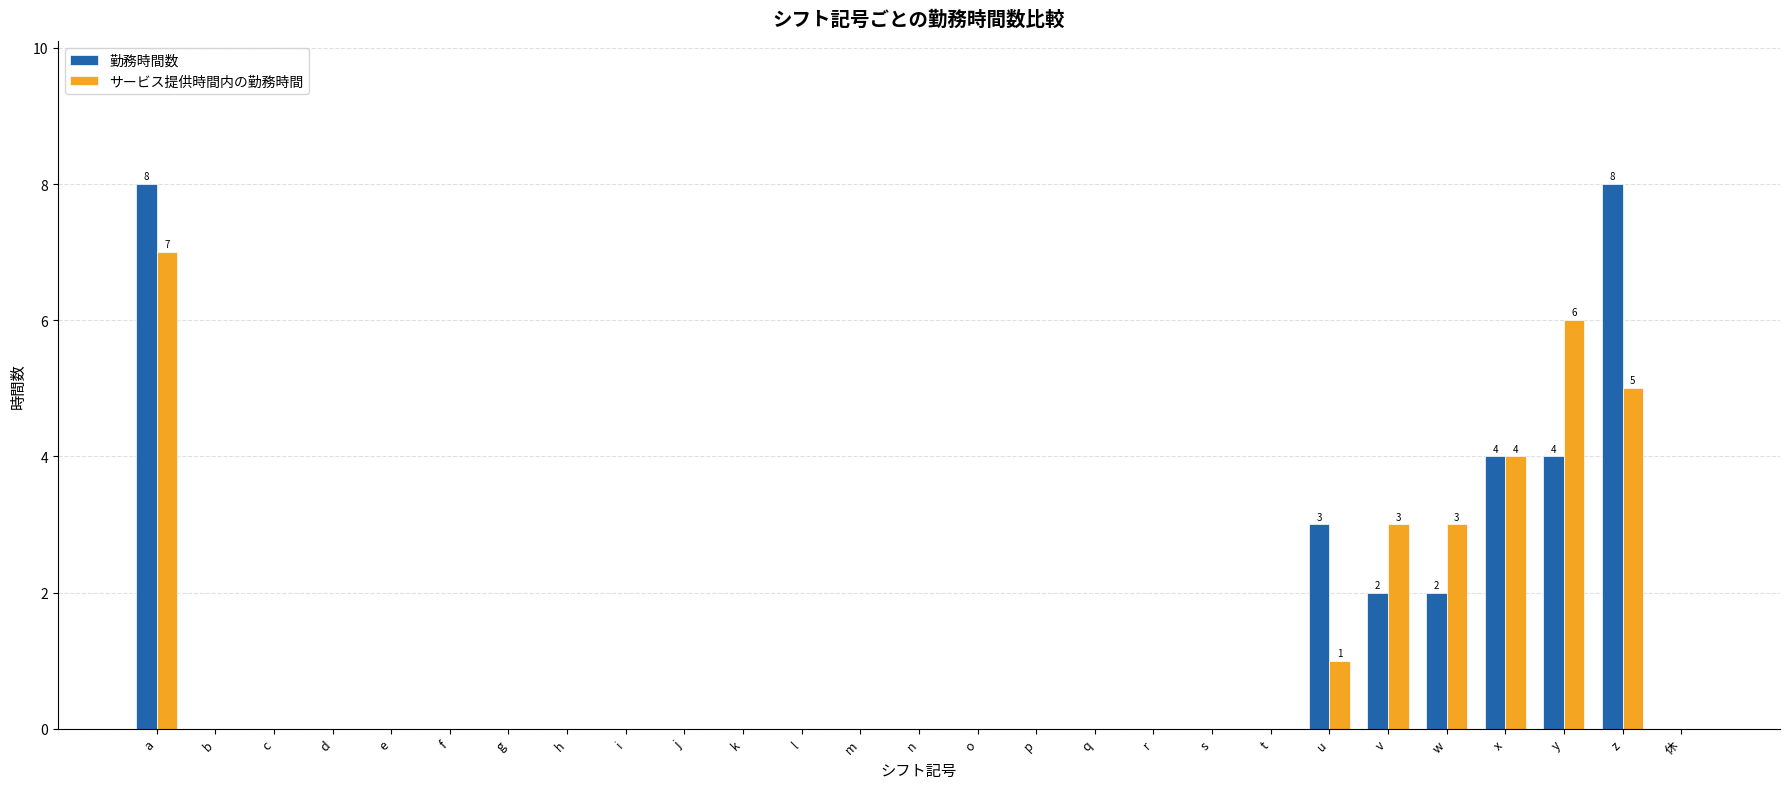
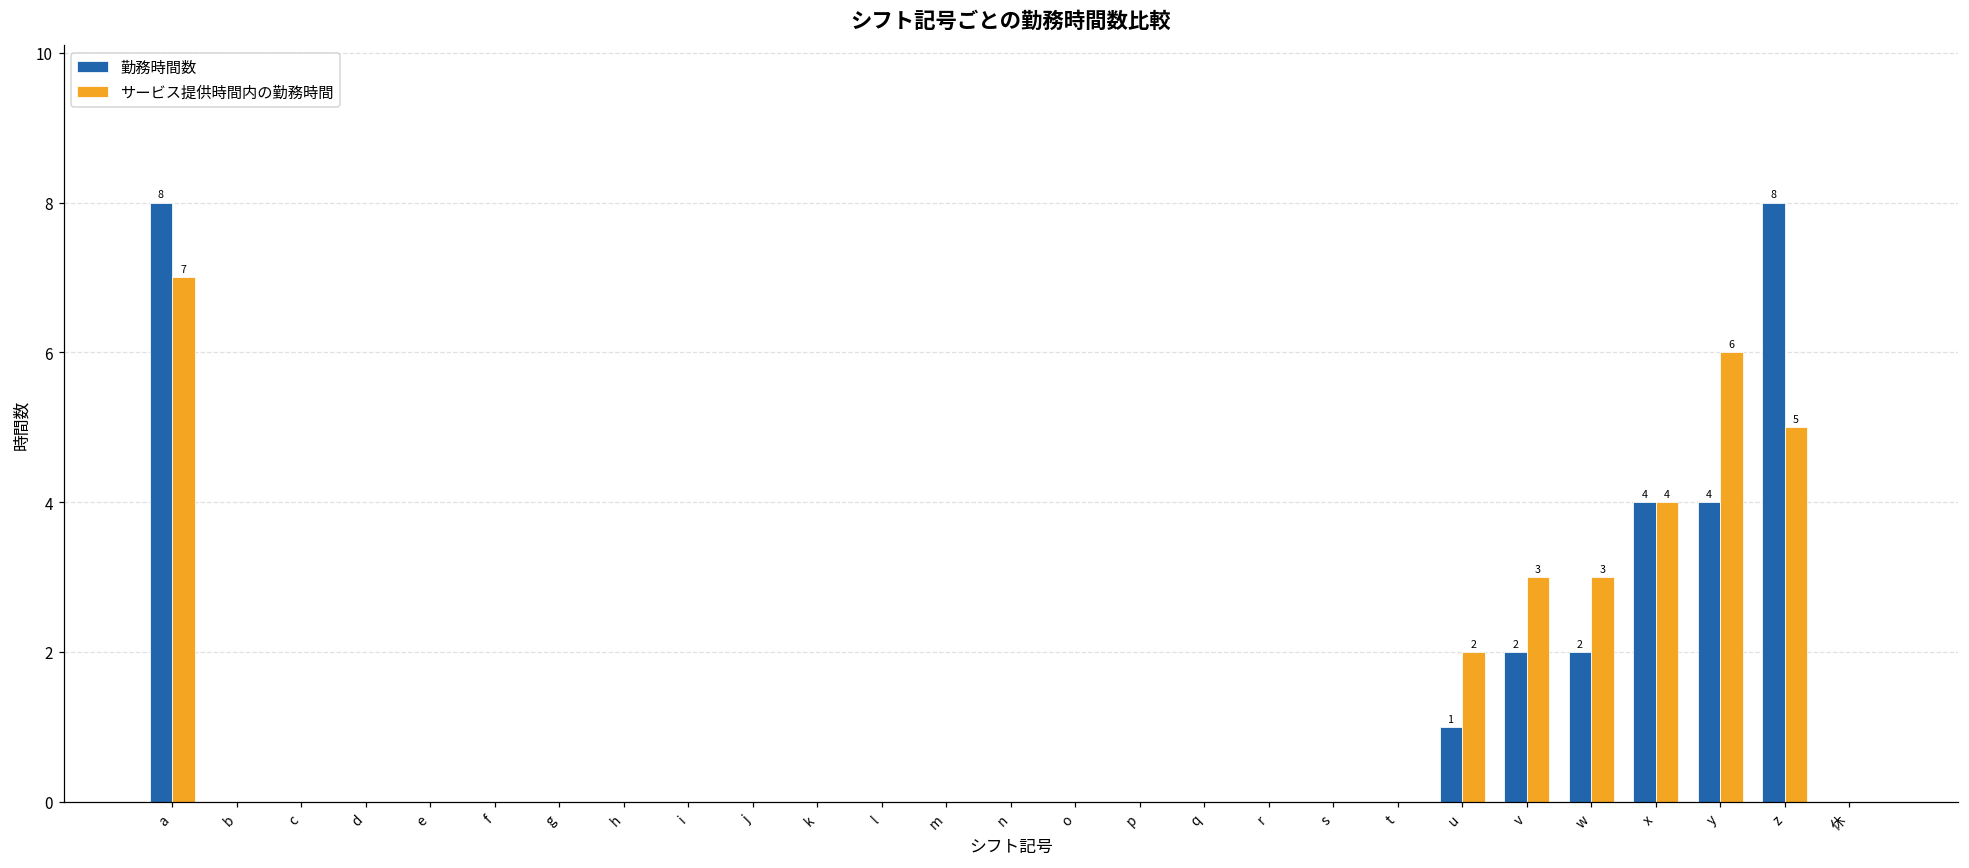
勤務時間数, u: 3 -> 1
サービス提供時間内の勤務時間, u: 1 -> 2
